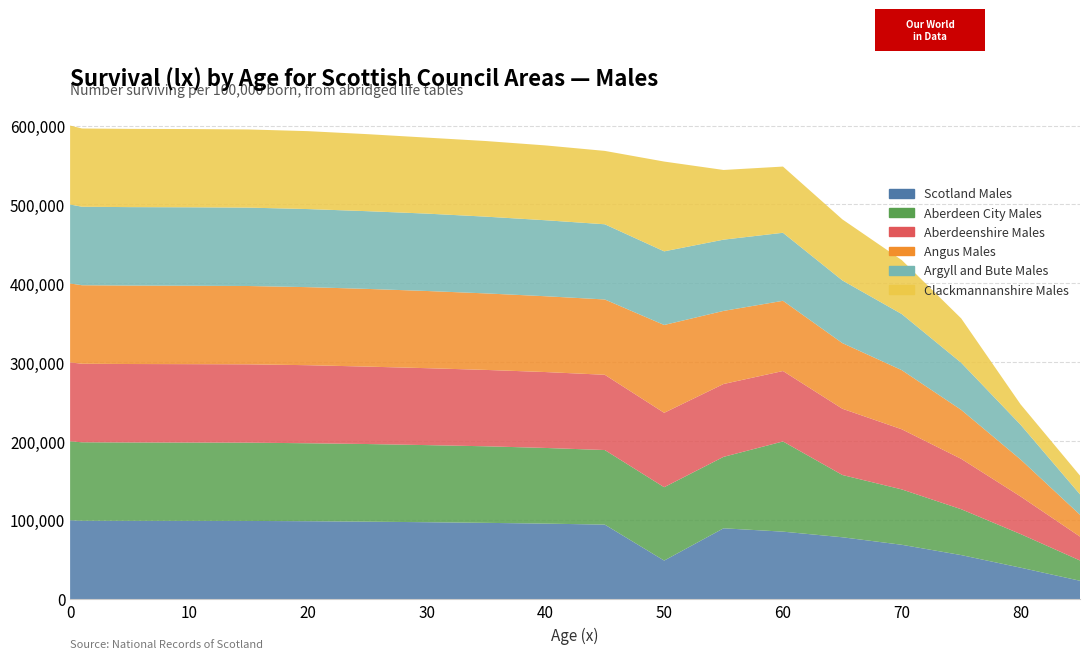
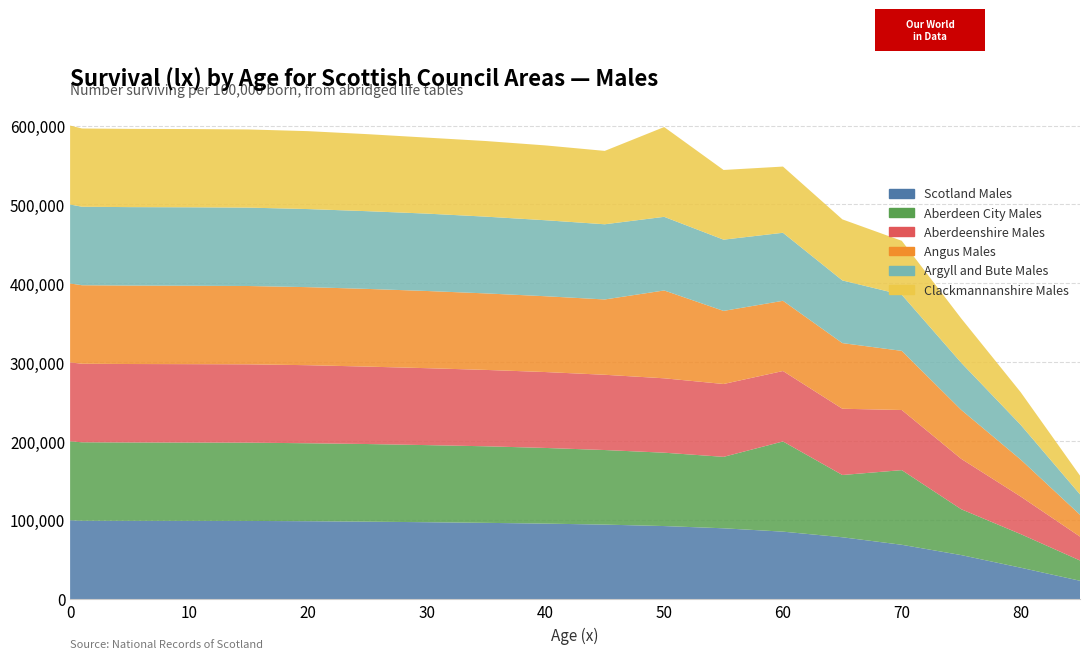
Scotland Males, 50: 50,000 -> 90,000
Aberdeen City Males, 70: 70,000 -> 90,000
Clackmannanshire Males, 80: 30,000 -> 40,000
